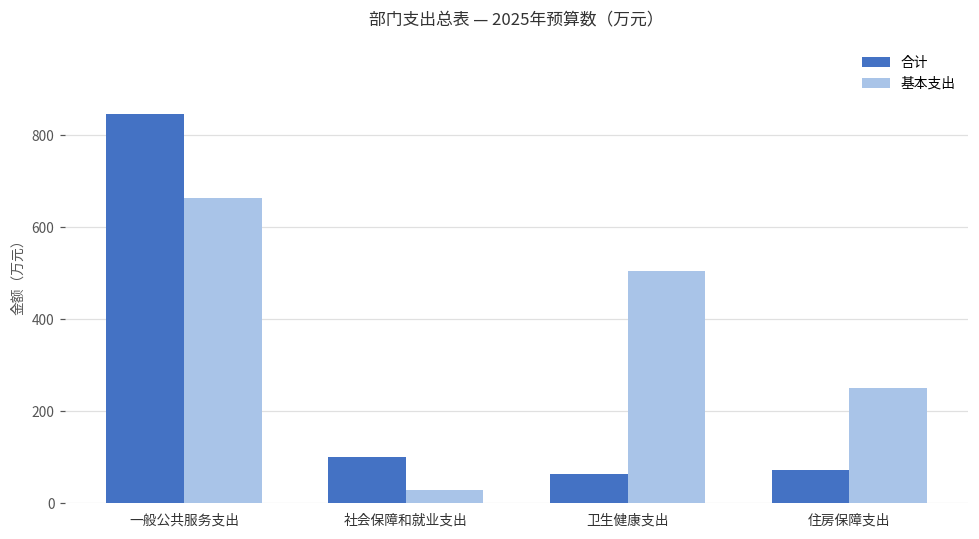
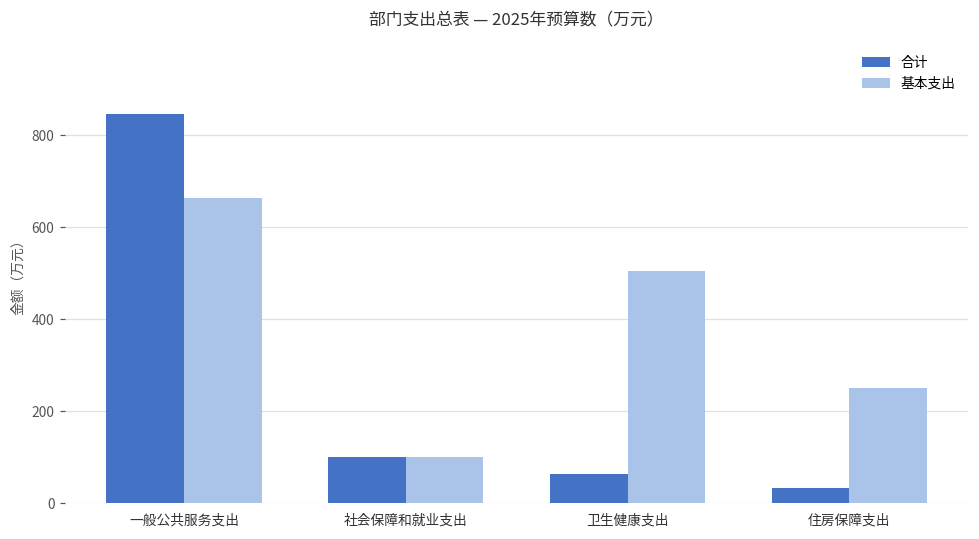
基本支出, 社会保障和就业支出: 30 -> 100
合计, 住房保障支出: 70 -> 30
